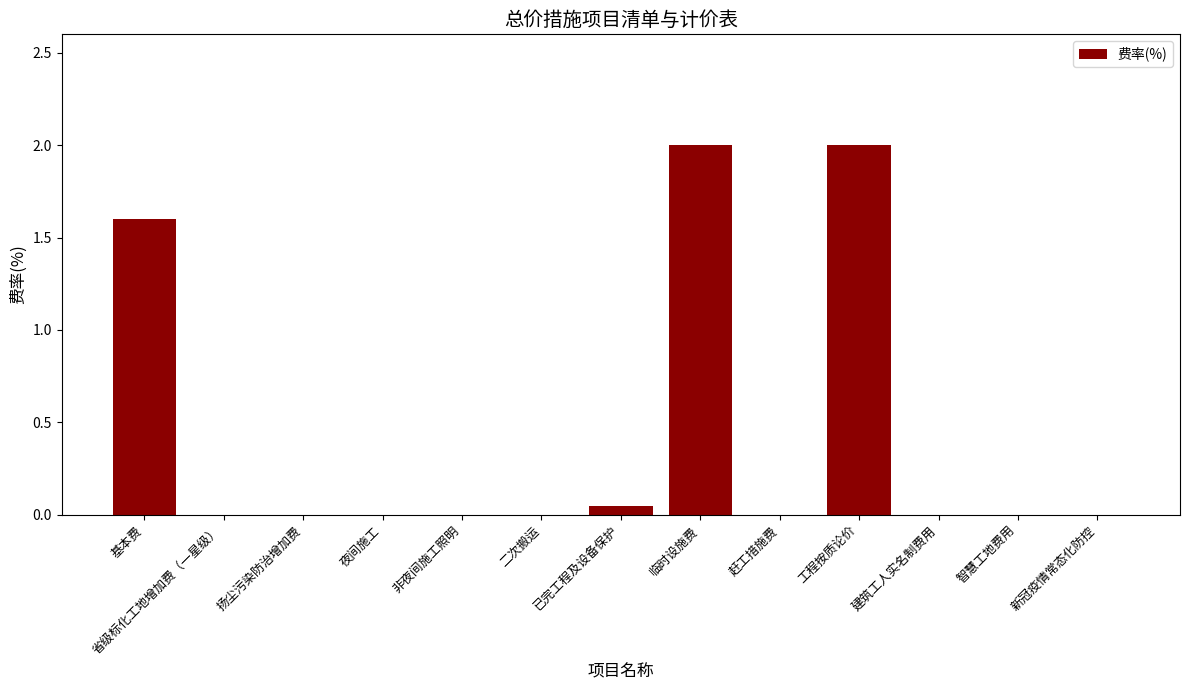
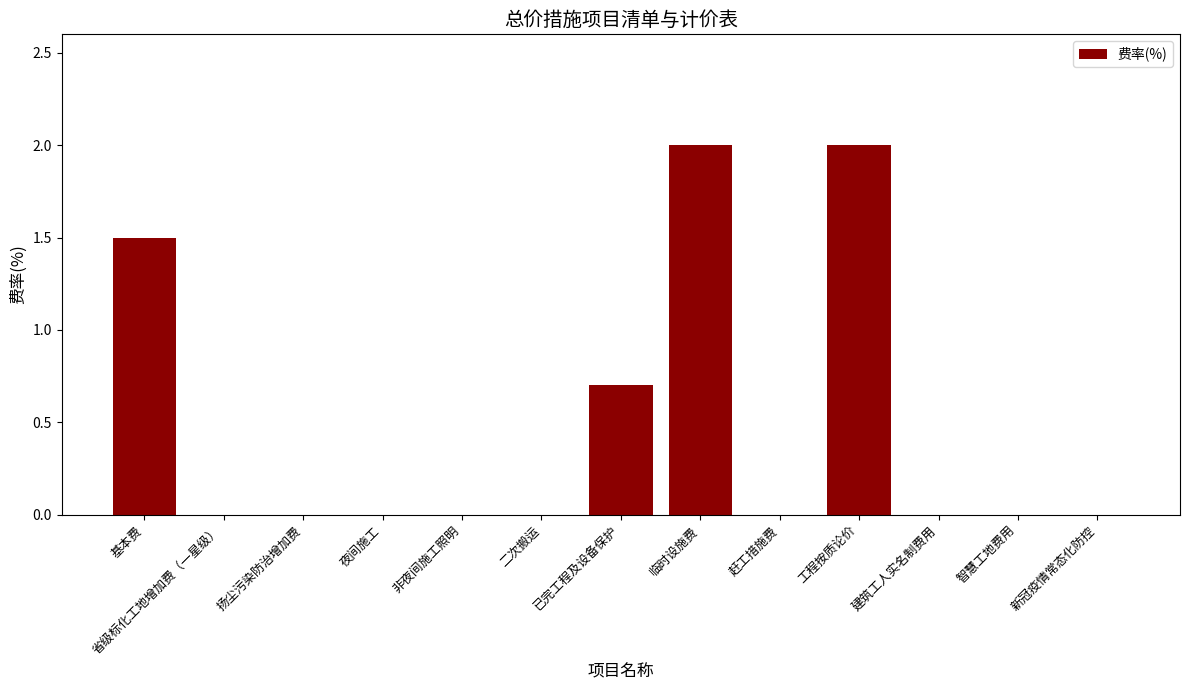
基本费: 1.6 -> 1.5
已完工程及设备保护: 0.05 -> 0.70
